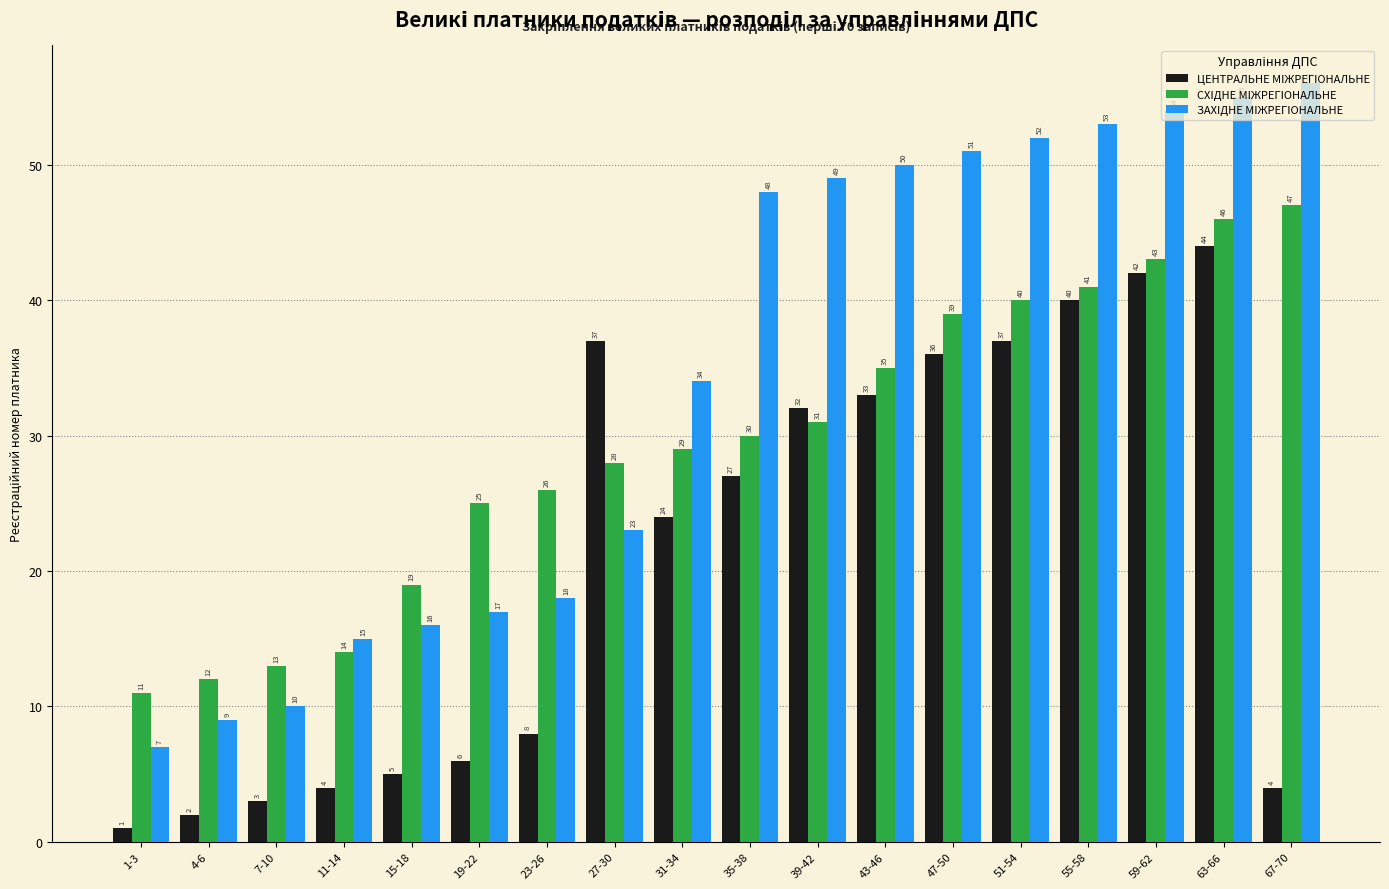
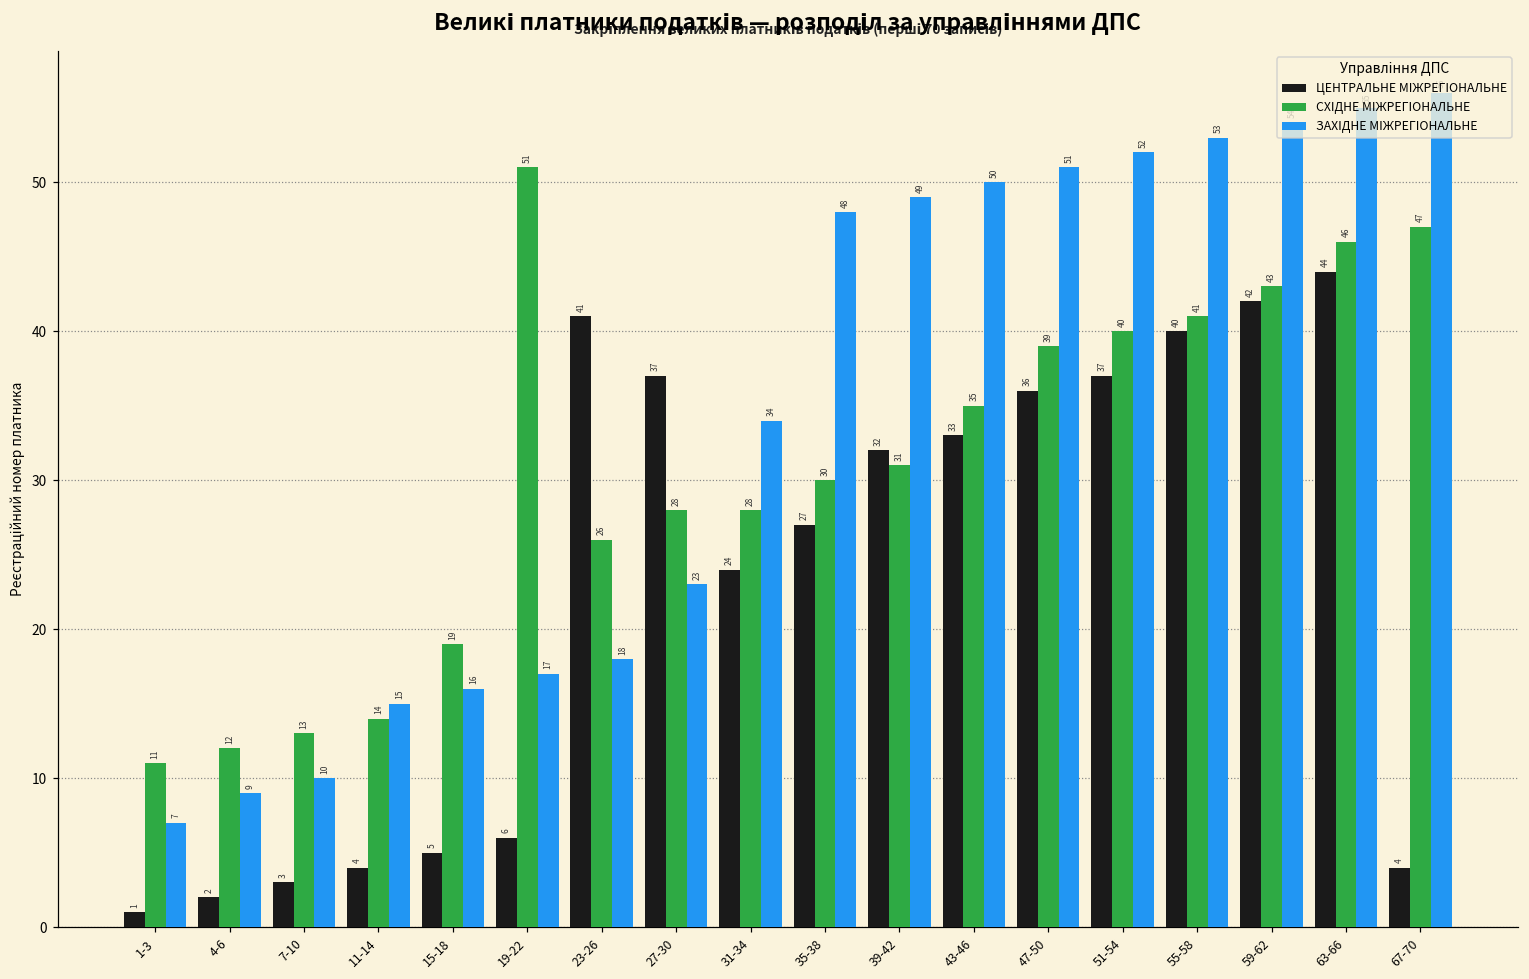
СХІДНЕ МІЖРЕГІОНАЛЬНЕ, 19-22: 25 -> 51
ЦЕНТРАЛЬНЕ МІЖРЕГІОНАЛЬНЕ, 23-26: 8 -> 41
СХІДНЕ МІЖРЕГІОНАЛЬНЕ, 31-34: 29 -> 28
